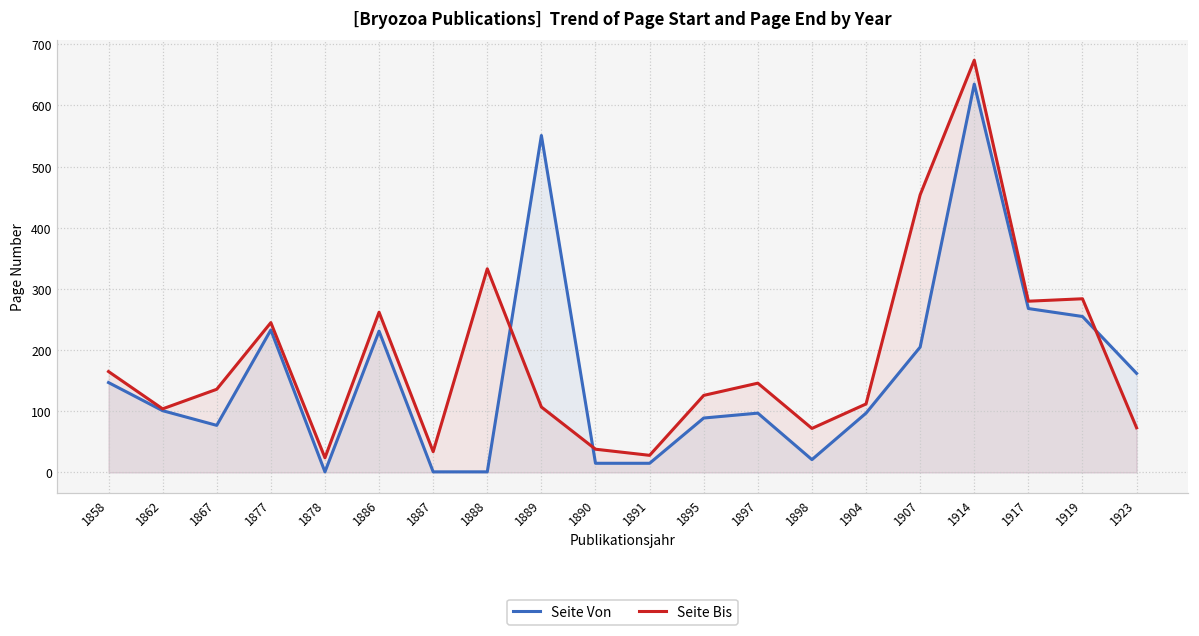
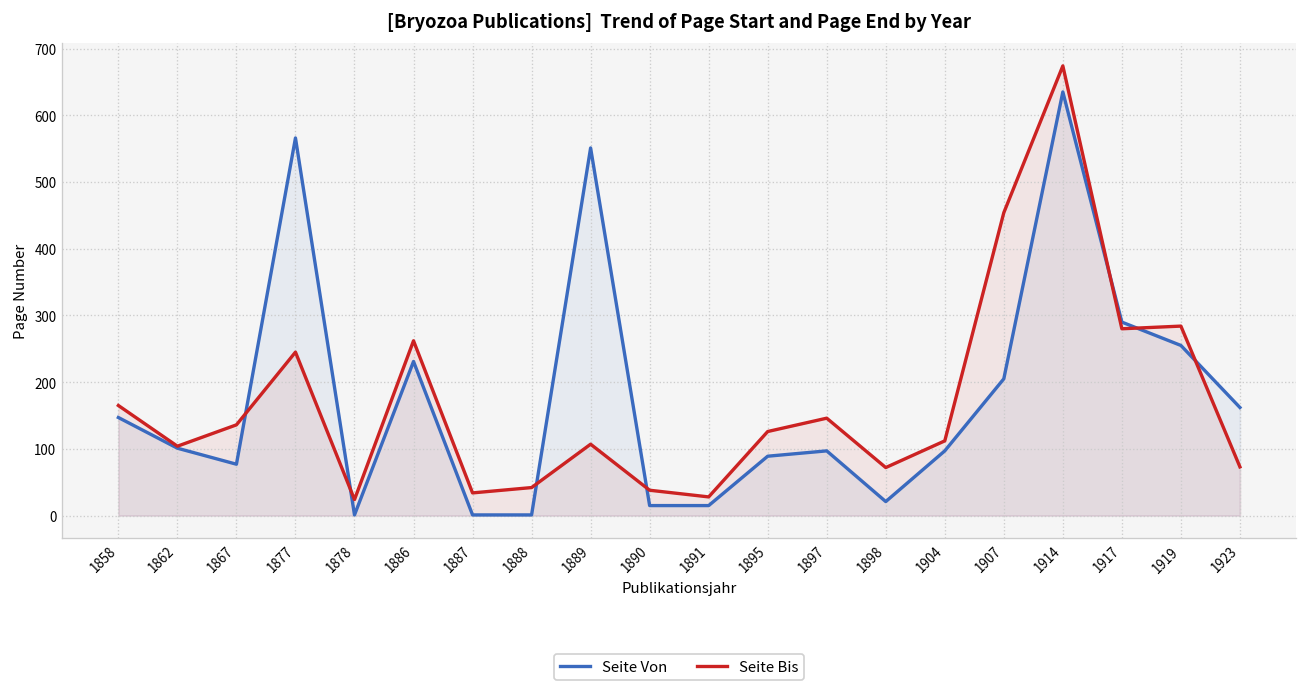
Seite Von, 1877: 230 -> 570
Seite Bis, 1888: 330 -> 40
Seite Von, 1917: 270 -> 290
